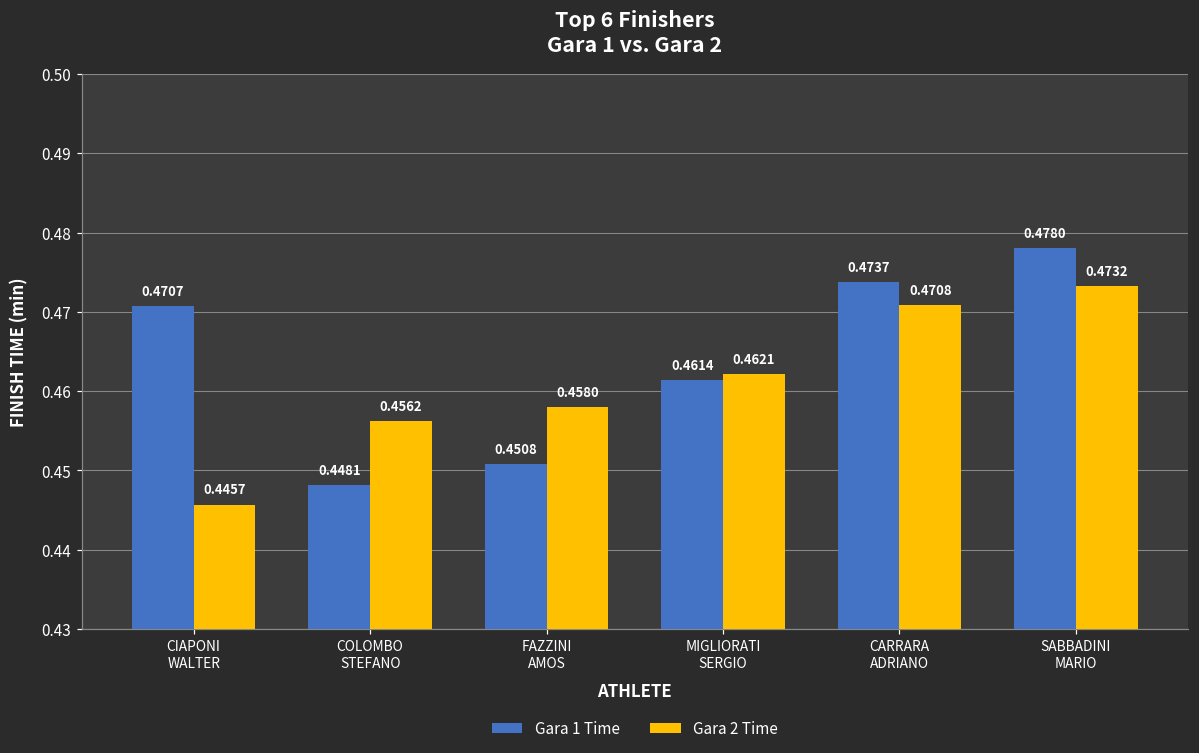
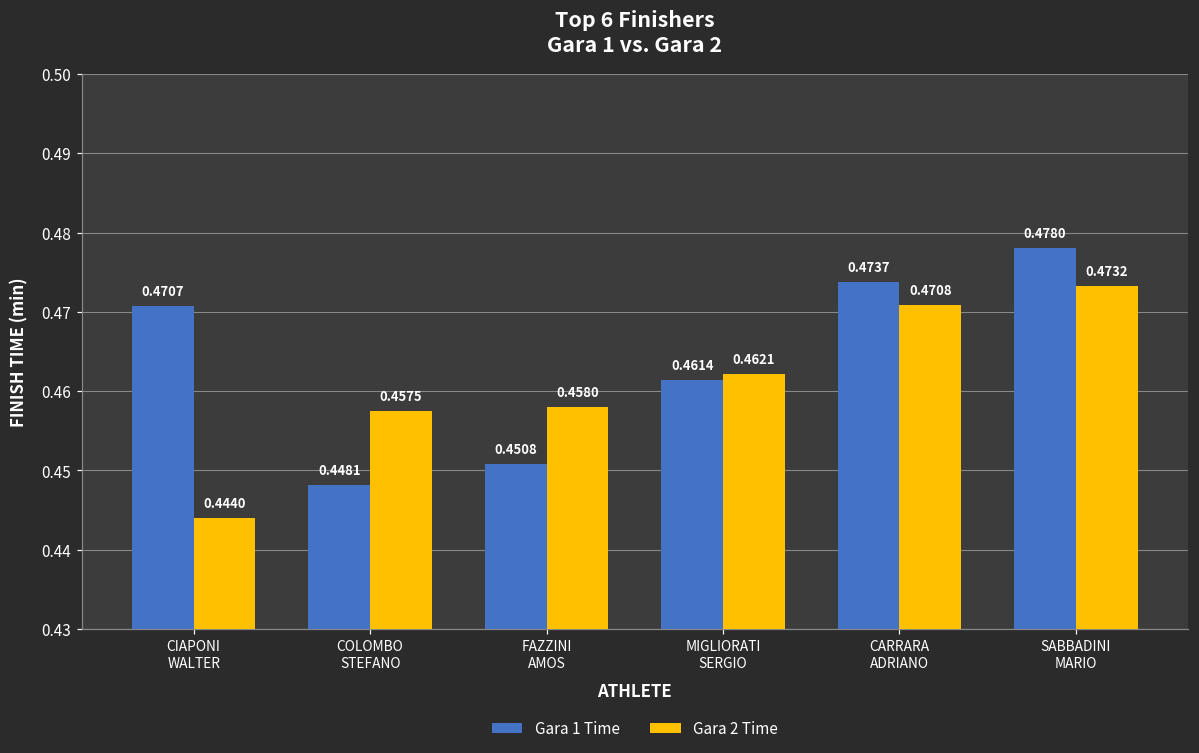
Gara 2 Time, CIAPONI WALTER: 0.4457 -> 0.4440
Gara 2 Time, COLOMBO STEFANO: 0.4562 -> 0.4575
